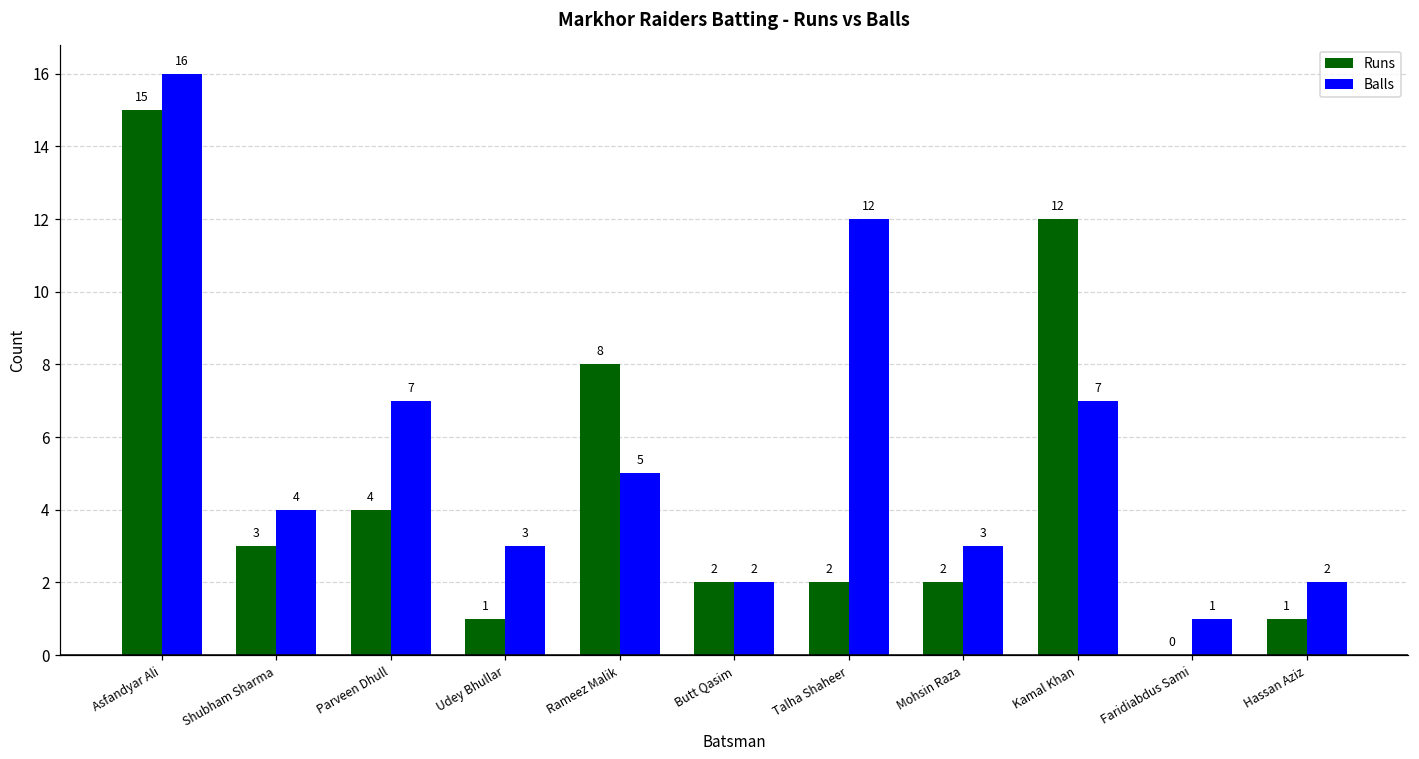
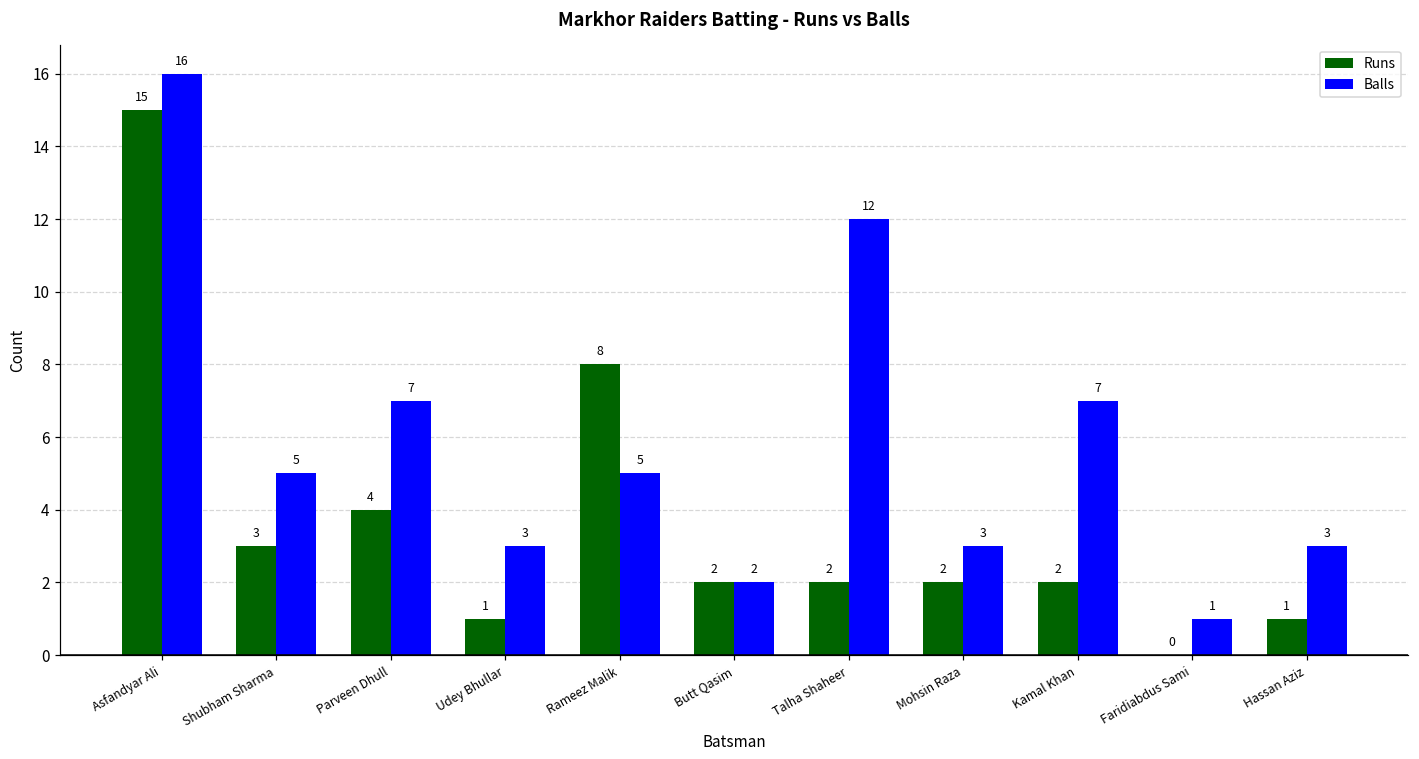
Balls, Shubham Sharma: 4 -> 5
Runs, Kamal Khan: 12 -> 2
Balls, Hassan Aziz: 2 -> 3
